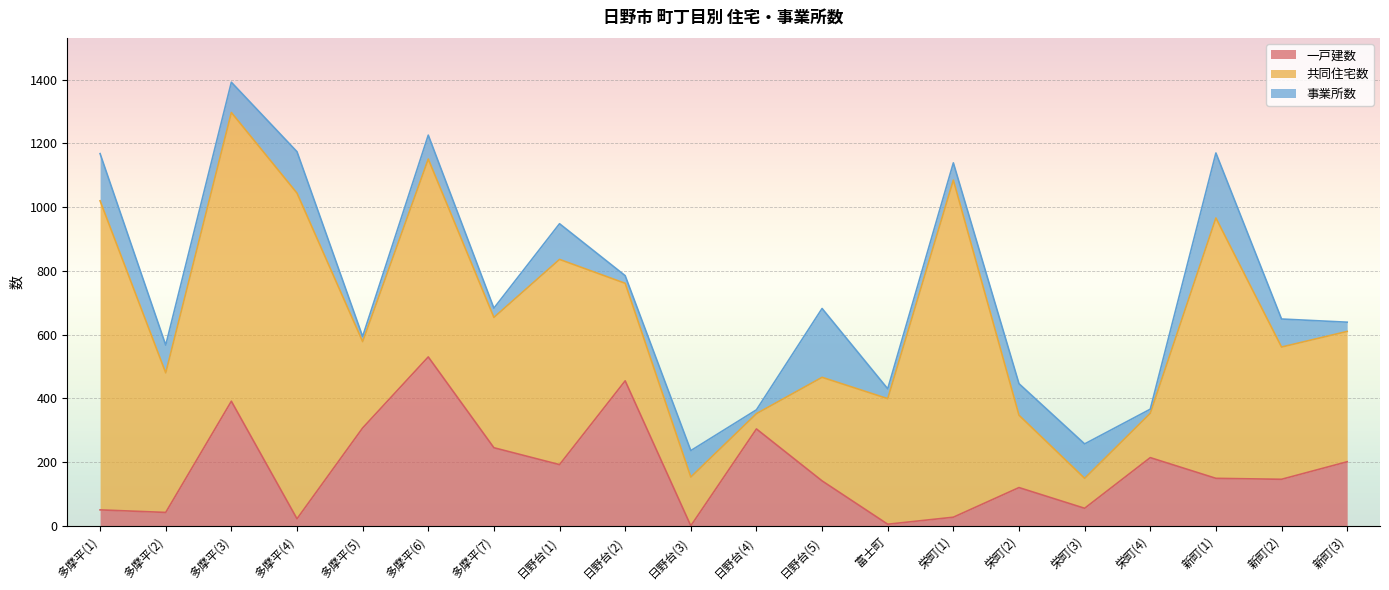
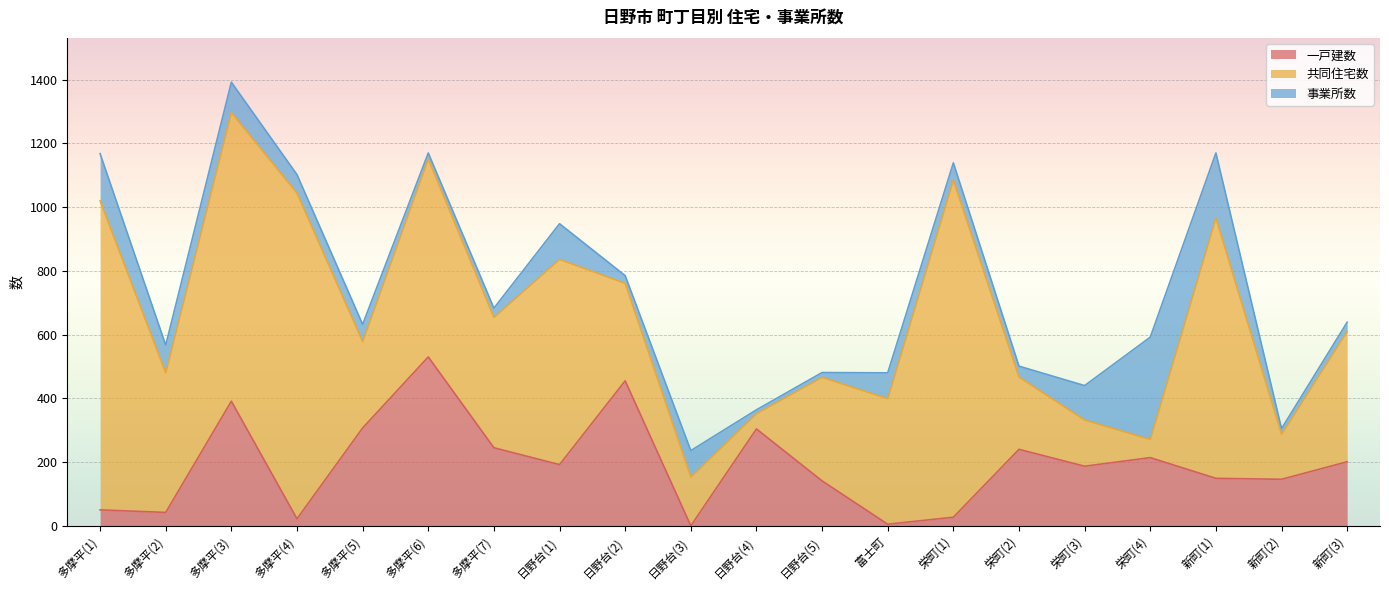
事業所数, 多摩平(4): 130 -> 60
事業所数, 多摩平(5): 20 -> 50
事業所数, 多摩平(6): 80 -> 20
事業所数, 日野台(5): 220 -> 20
事業所数, 富士町: 30 -> 80
一戸建数, 栄町(2): 120 -> 240
事業所数, 栄町(2): 100 -> 30
一戸建数, 栄町(3): 60 -> 190
共同住宅数, 栄町(3): 90 -> 150
共同住宅数, 栄町(4): 140 -> 60
事業所数, 栄町(4): 10 -> 320
共同住宅数, 新町(2): 420 -> 140
事業所数, 新町(2): 90 -> 20
